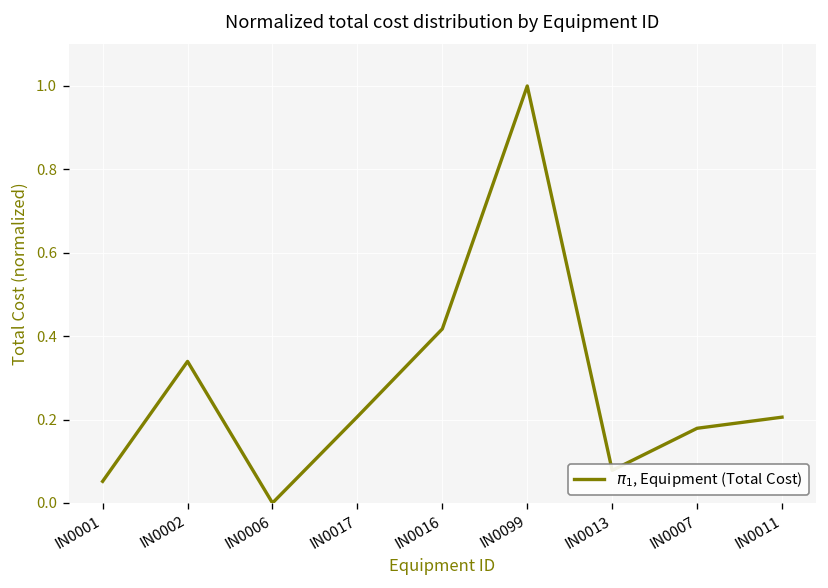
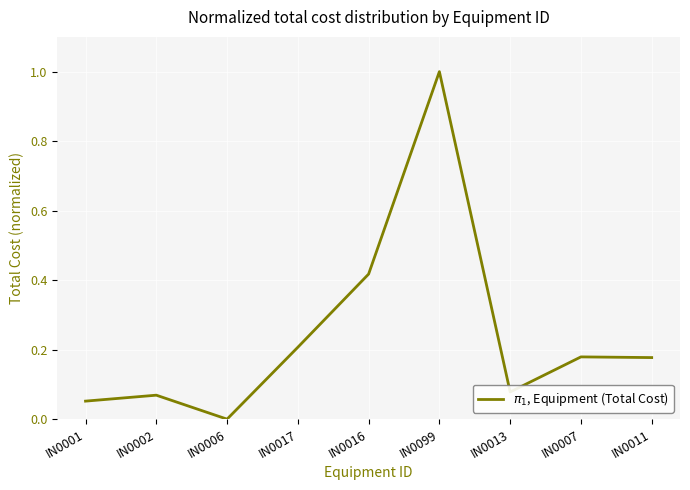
IN0002: 0.34 -> 0.07
IN0011: 0.21 -> 0.18
